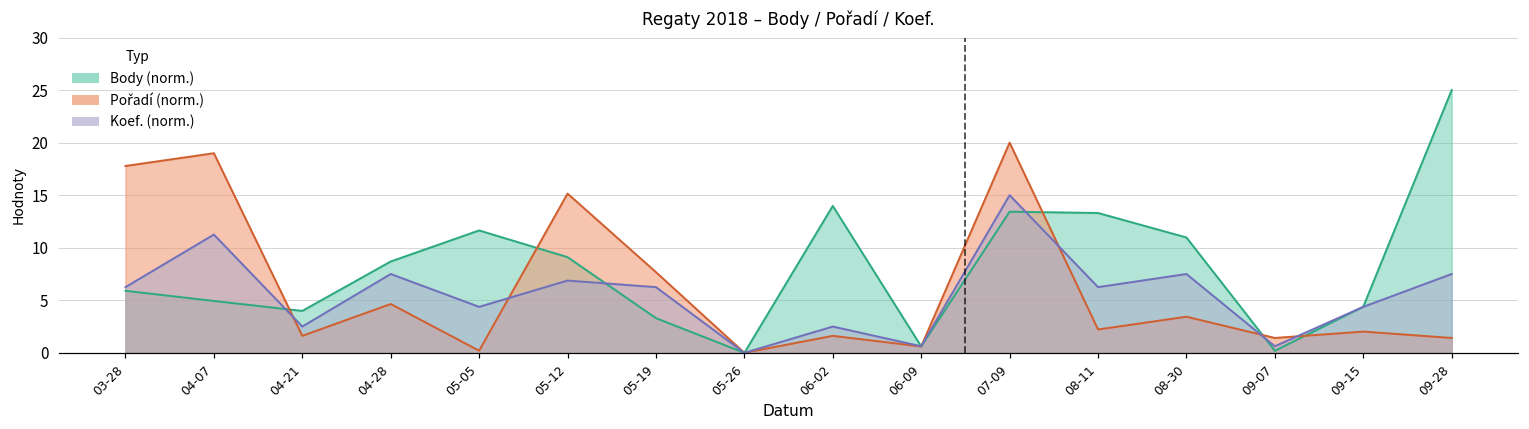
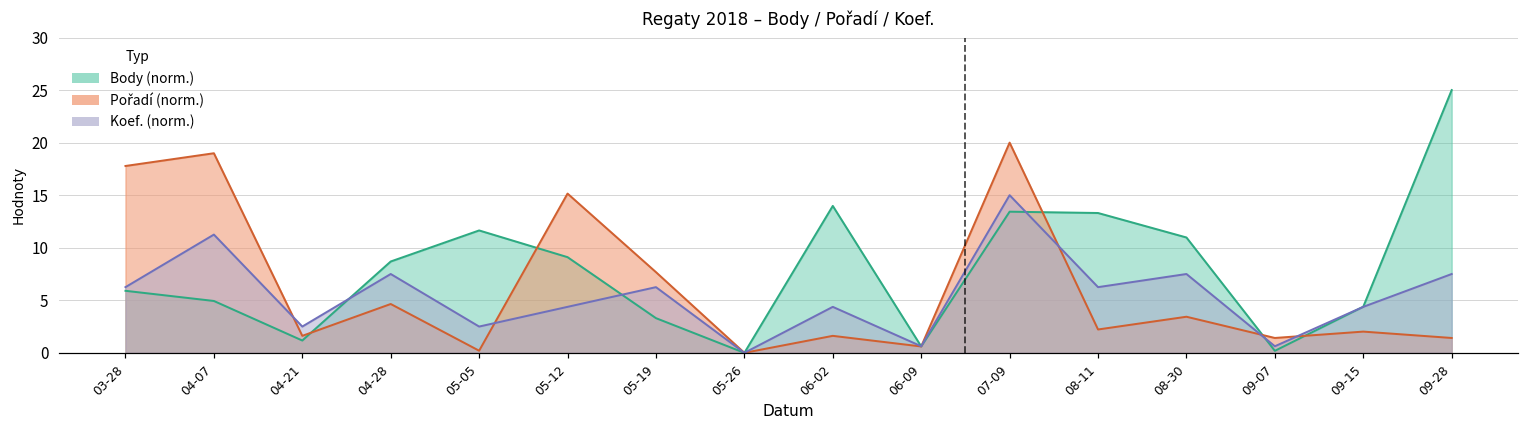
Body (norm.), 04-21: 4 -> 1
Koef. (norm.), 05-05: 4 -> 3
Koef. (norm.), 05-12: 7 -> 4
Koef. (norm.), 06-02: 3 -> 4
